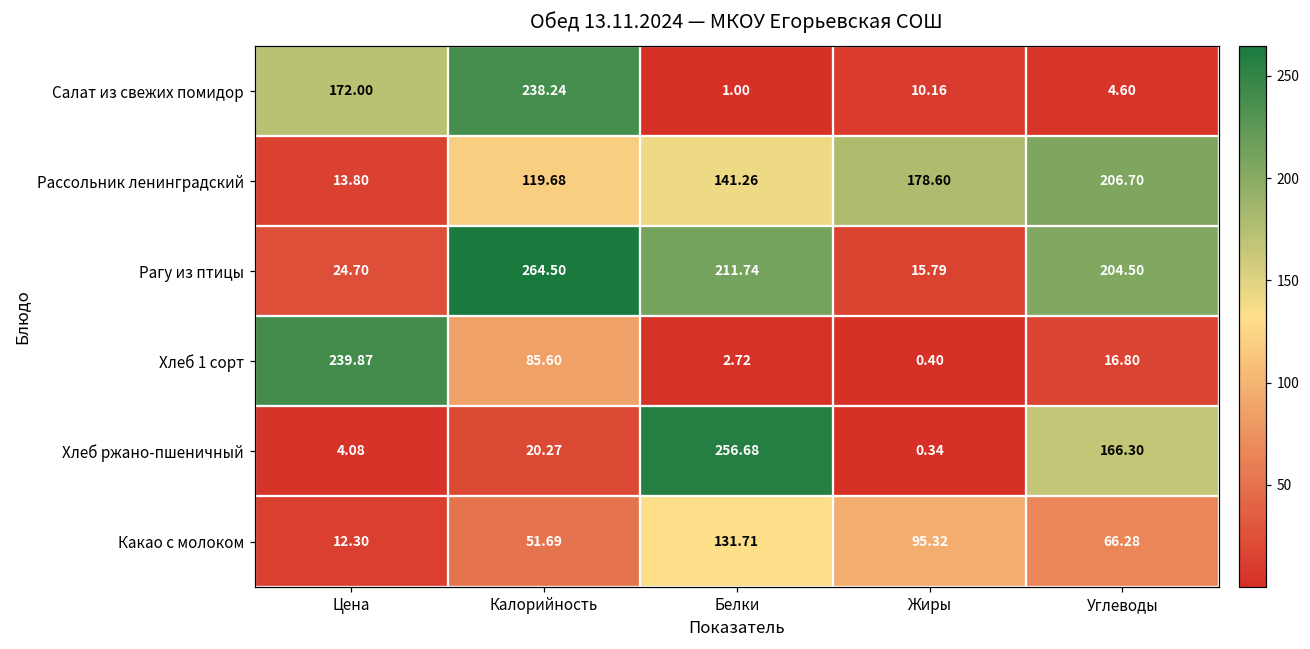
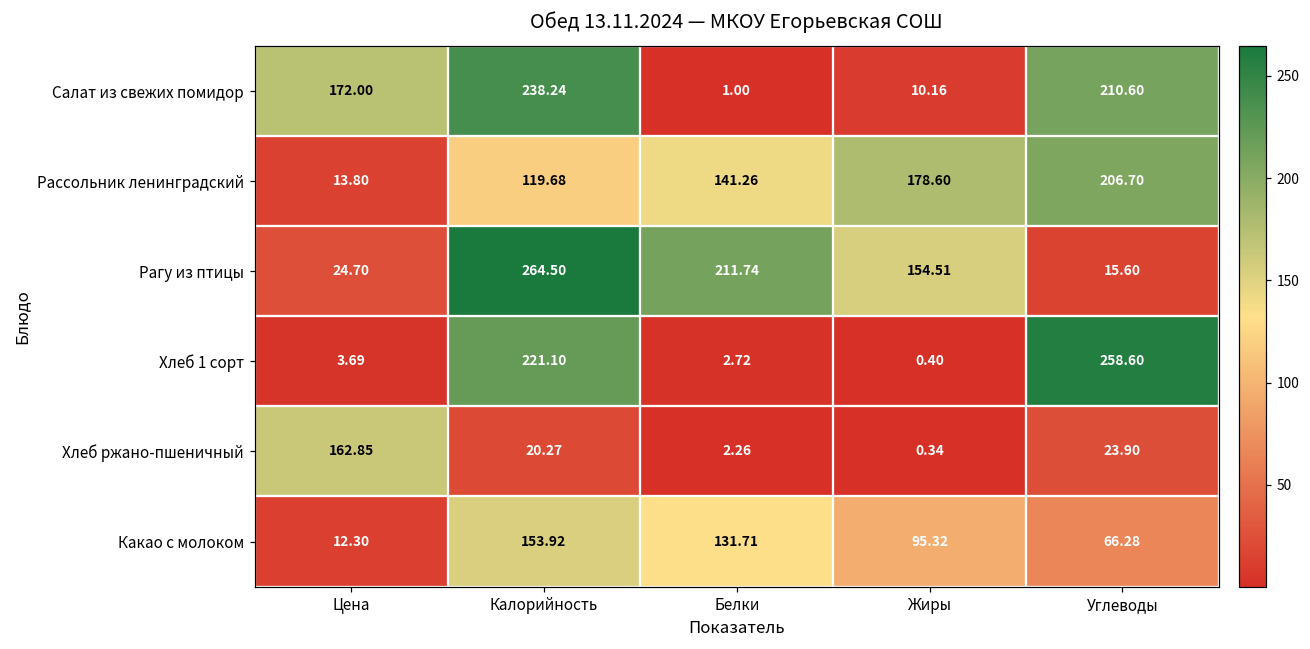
Салат из свежих помидор, Углеводы: 4.60 -> 210.60
Рагу из птицы, Жиры: 15.79 -> 154.51
Рагу из птицы, Углеводы: 204.50 -> 15.60
Хлеб 1 сорт, Цена: 239.87 -> 3.69
Хлеб 1 сорт, Калорийность: 85.60 -> 221.10
Хлеб 1 сорт, Углеводы: 16.80 -> 258.60
Хлеб ржано-пшеничный, Цена: 4.08 -> 162.85
Хлеб ржано-пшеничный, Белки: 256.68 -> 2.26
Хлеб ржано-пшеничный, Углеводы: 166.30 -> 23.90
Какао с молоком, Калорийность: 51.69 -> 153.92
